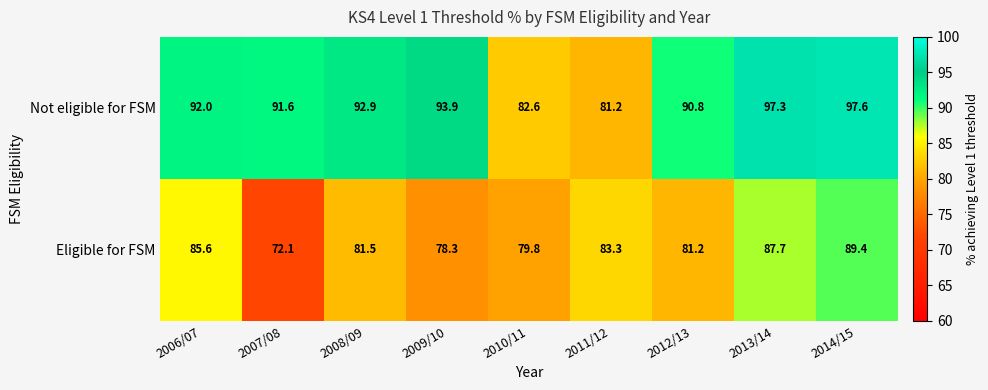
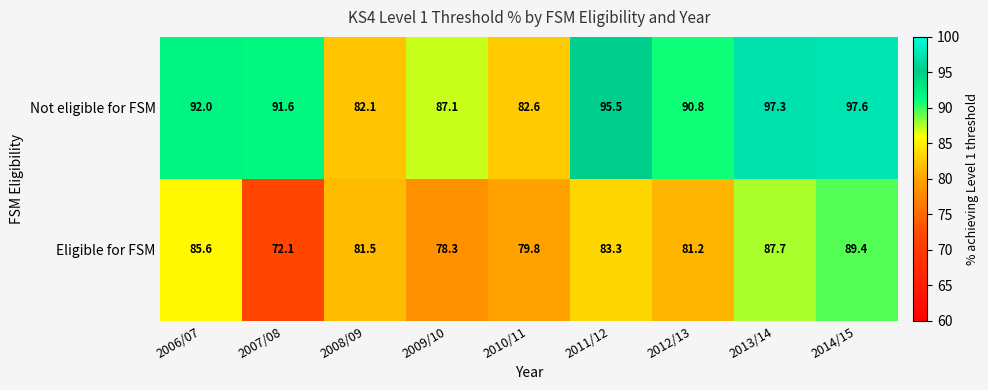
Not eligible for FSM, 2008/09: 92.9 -> 82.1
Not eligible for FSM, 2009/10: 93.9 -> 87.1
Not eligible for FSM, 2011/12: 81.2 -> 95.5
